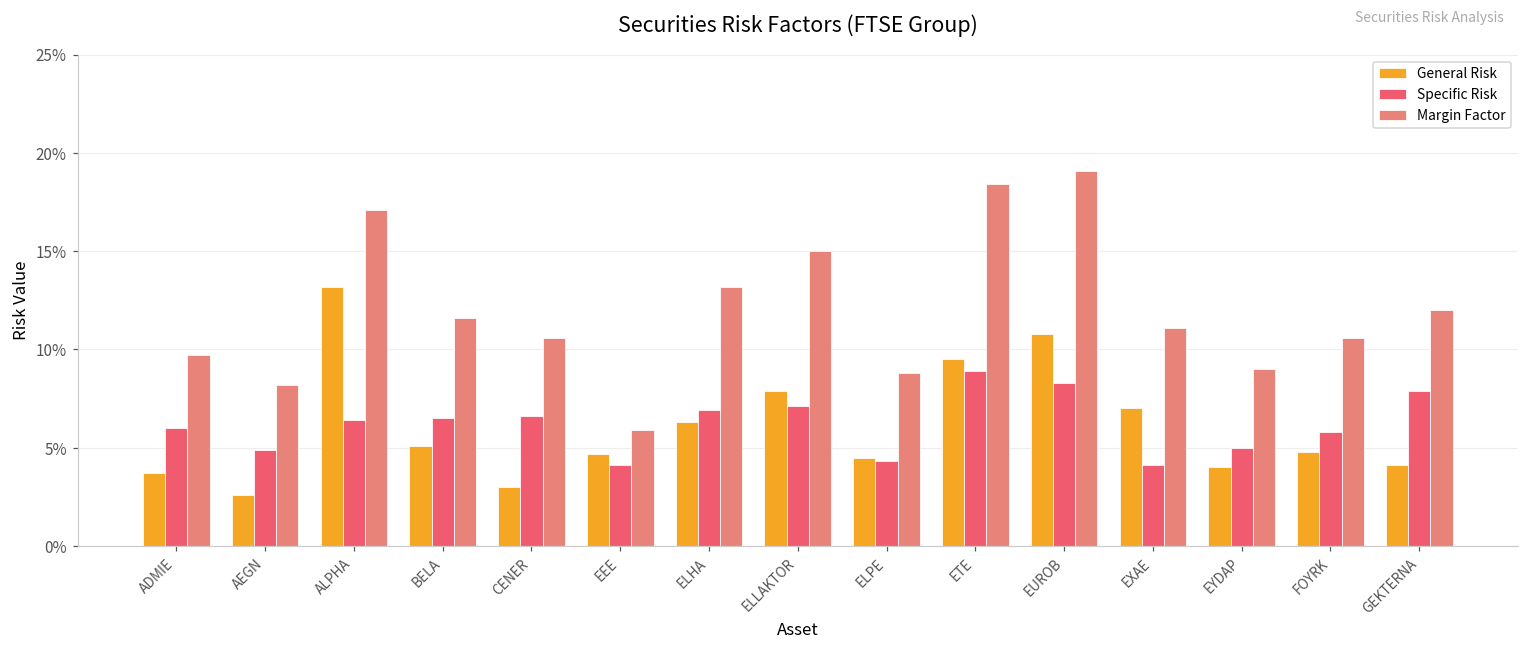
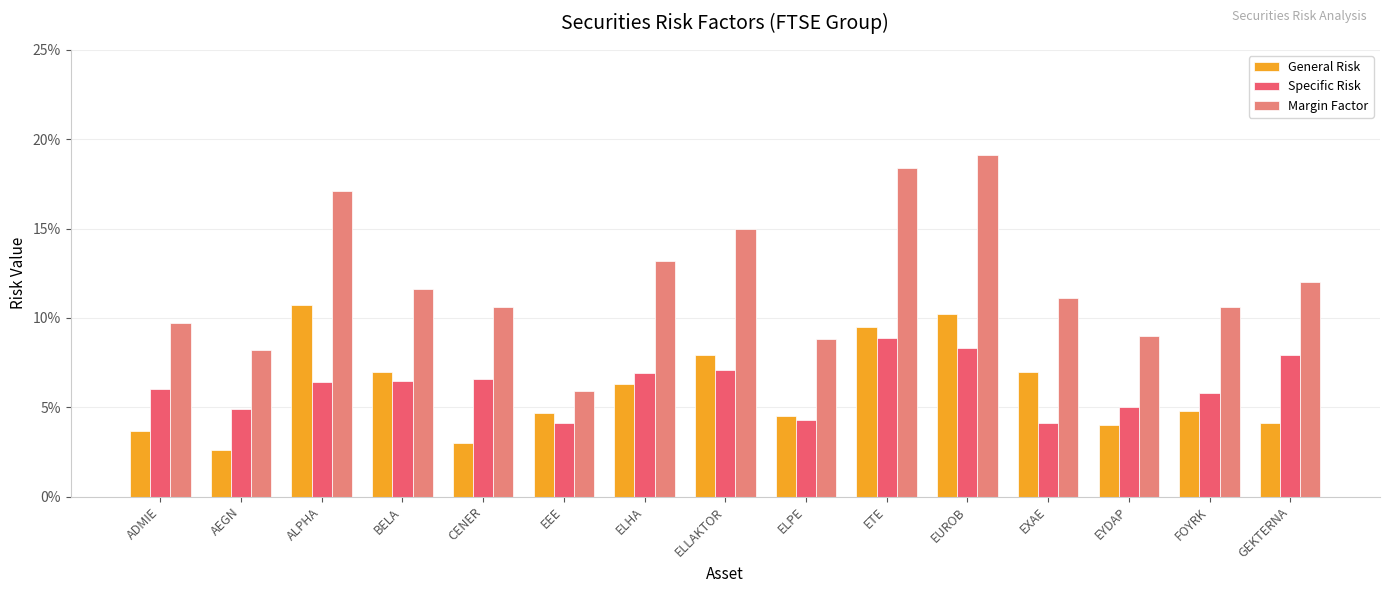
General Risk, ALPHA: 13.2% -> 10.7%
General Risk, BELA: 5.1% -> 7.0%
General Risk, EUROB: 10.8% -> 10.2%
